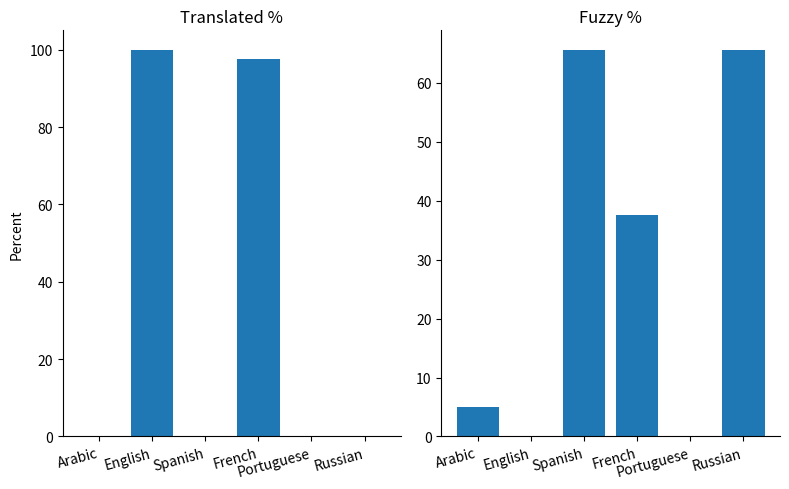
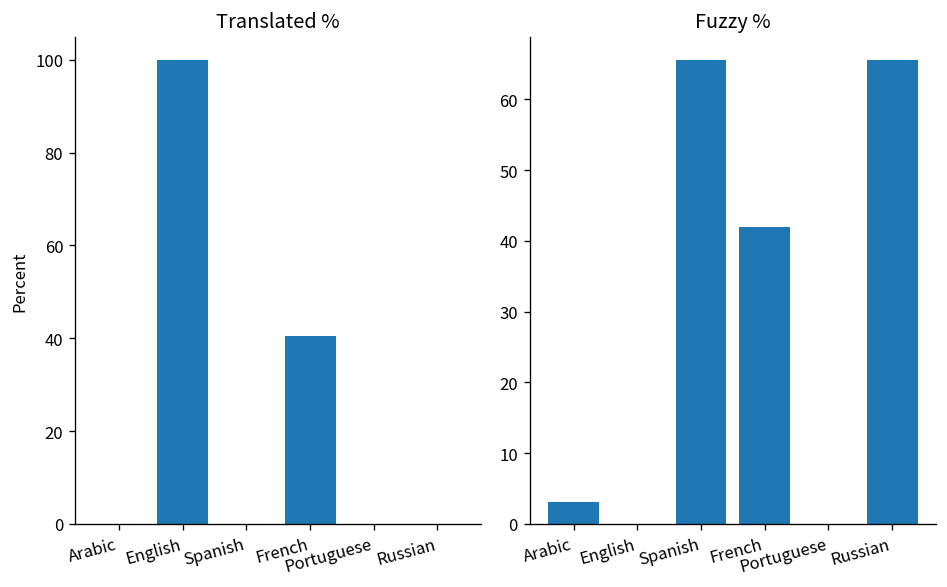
Translated %, French: 98 -> 41
Fuzzy %, Arabic: 5 -> 3
Fuzzy %, French: 38 -> 42
